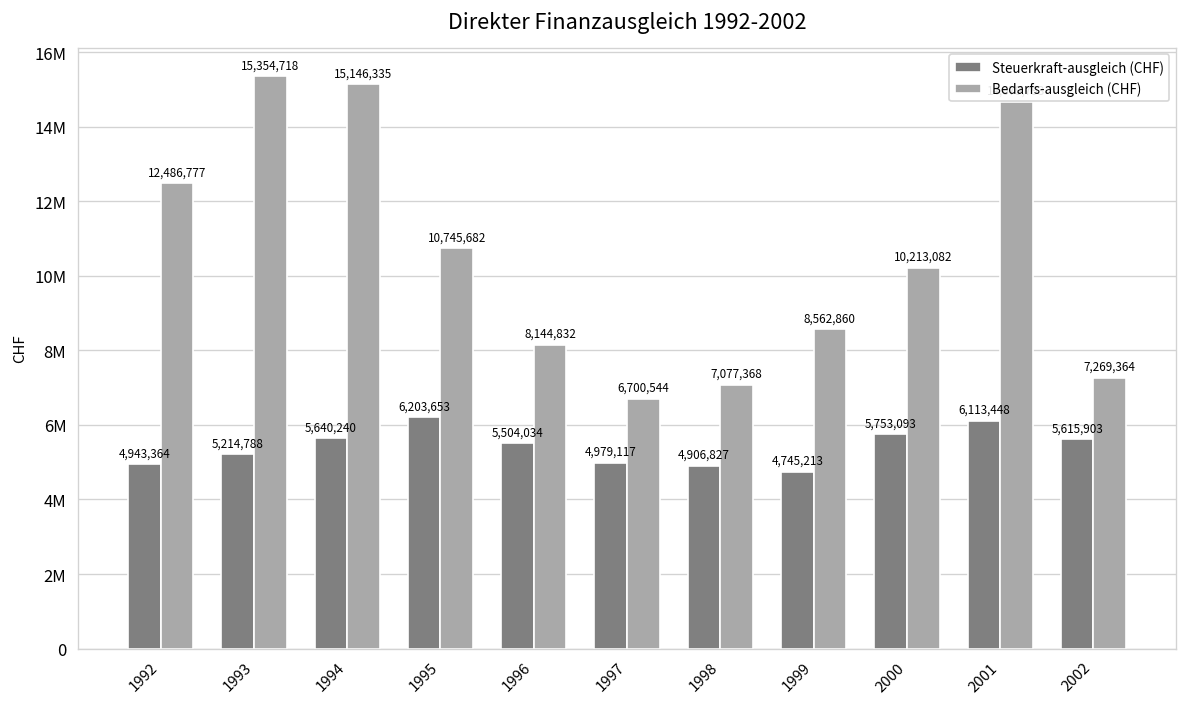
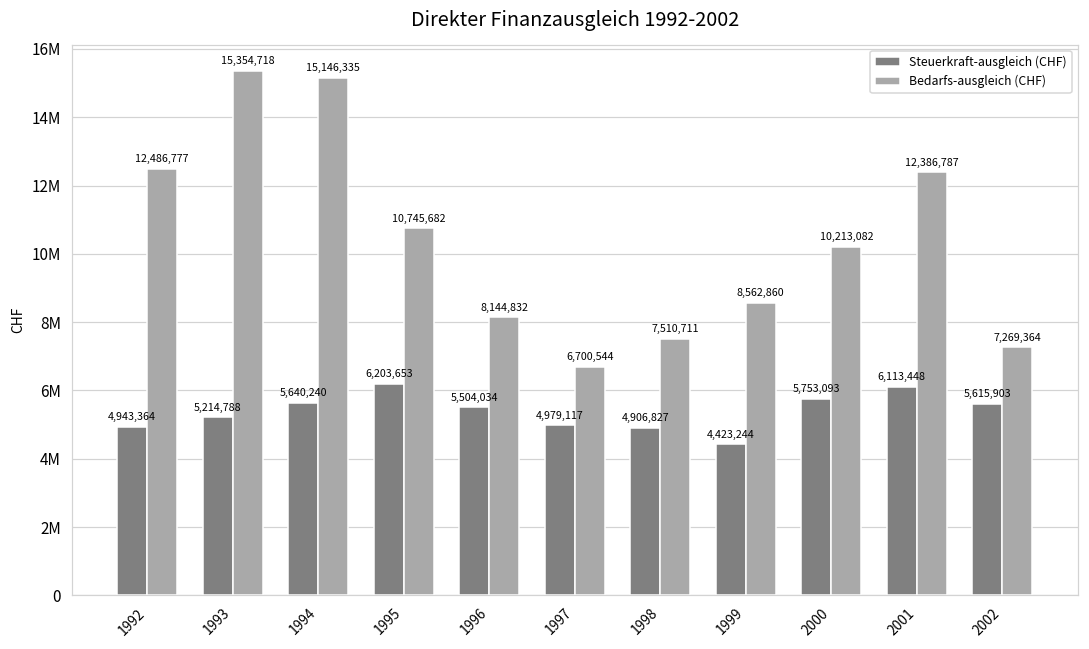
Bedarfs-ausgleich (CHF), 1998: 7,077,368 -> 7,510,711
Steuerkraft-ausgleich (CHF), 1999: 4,745,213 -> 4,423,244
Bedarfs-ausgleich (CHF), 2001: 14700000 -> 12400000
